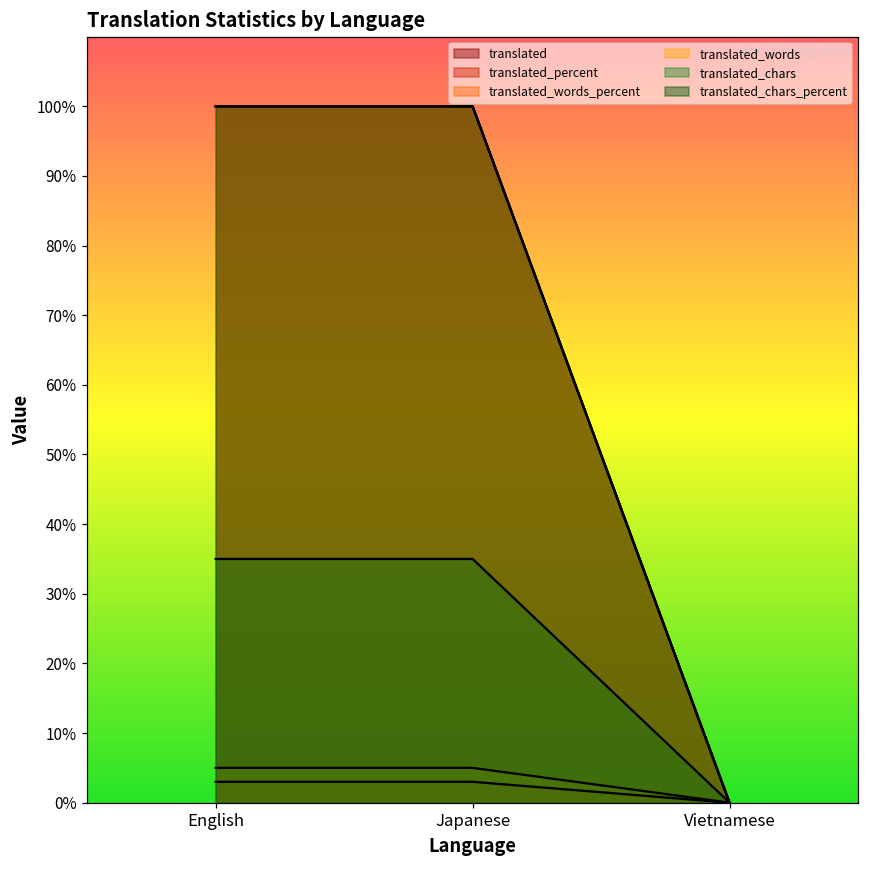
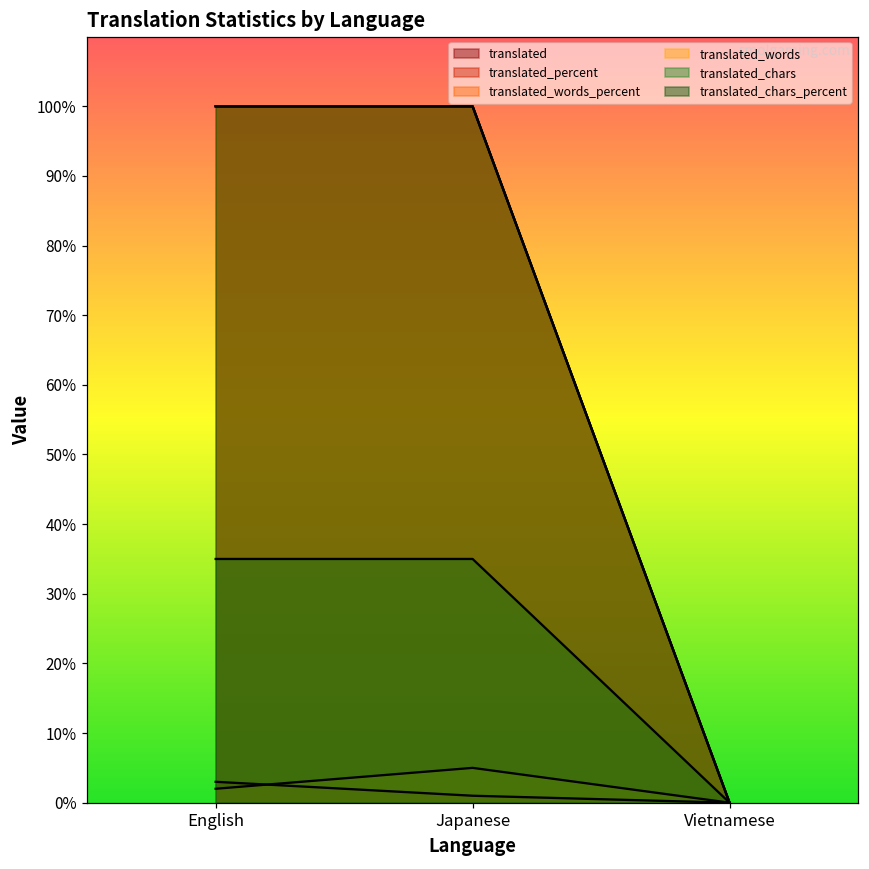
translated_words, English: 5% -> 2%
translated, Japanese: 3% -> 1%
